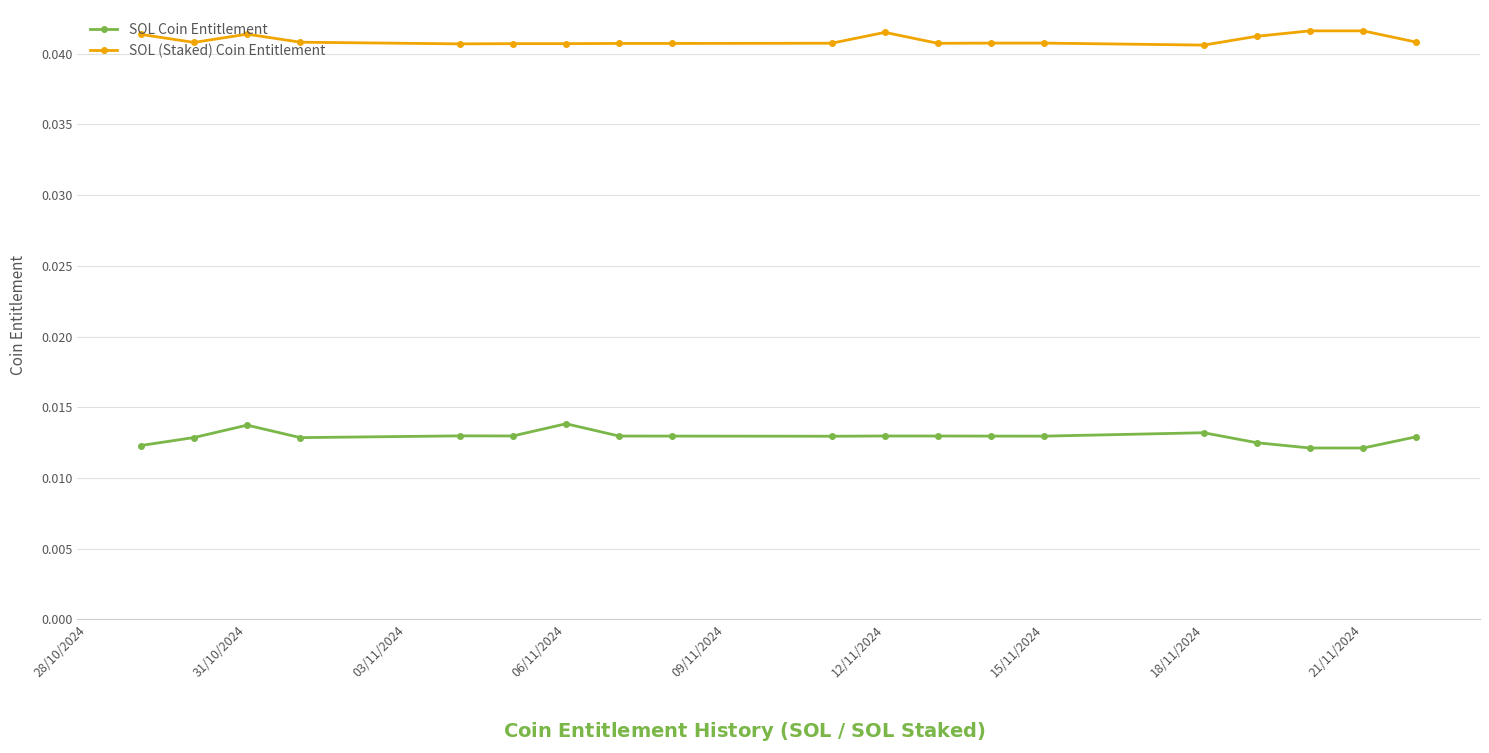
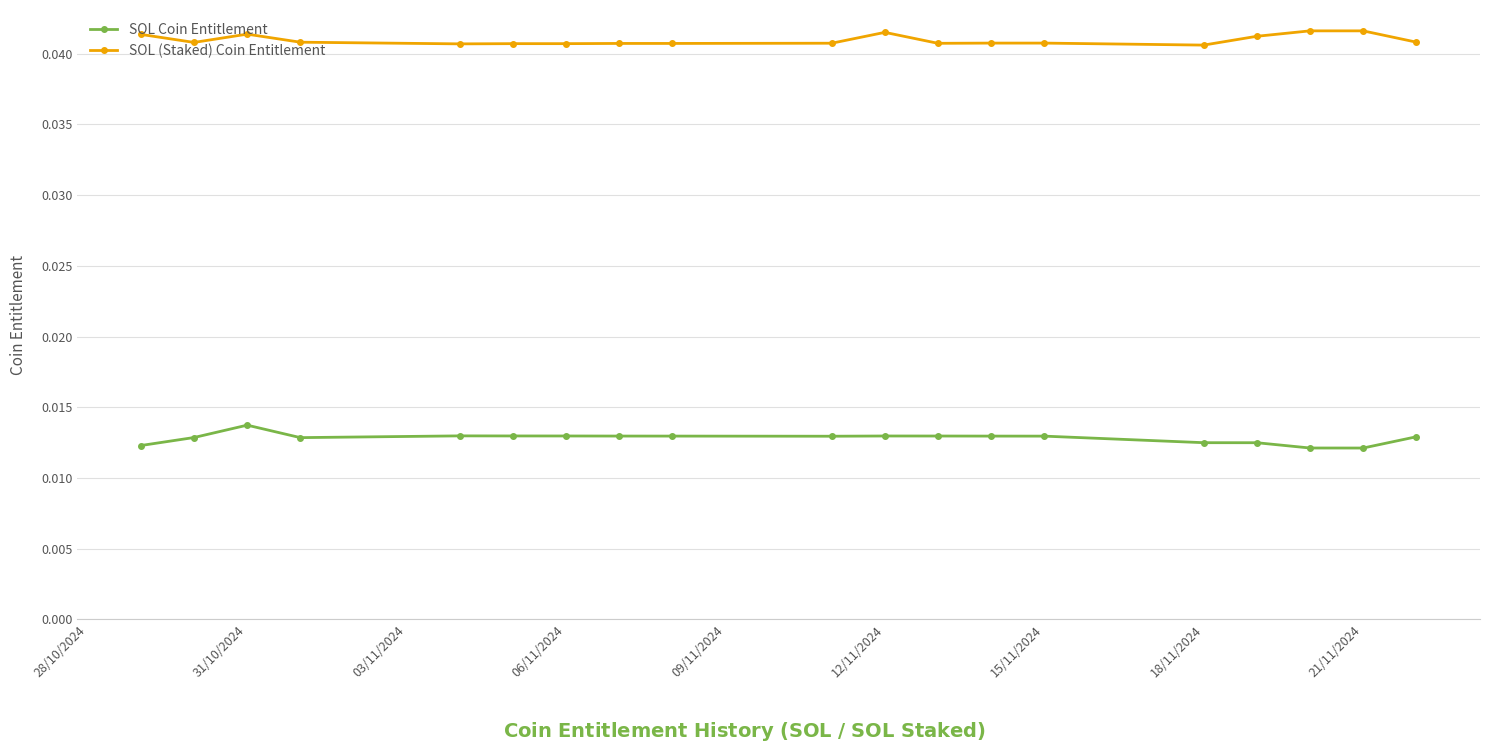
SOL Coin Entitlement, 06/11/2024: 0.0138 -> 0.0130
SOL Coin Entitlement, 18/11/2024: 0.0132 -> 0.0125
